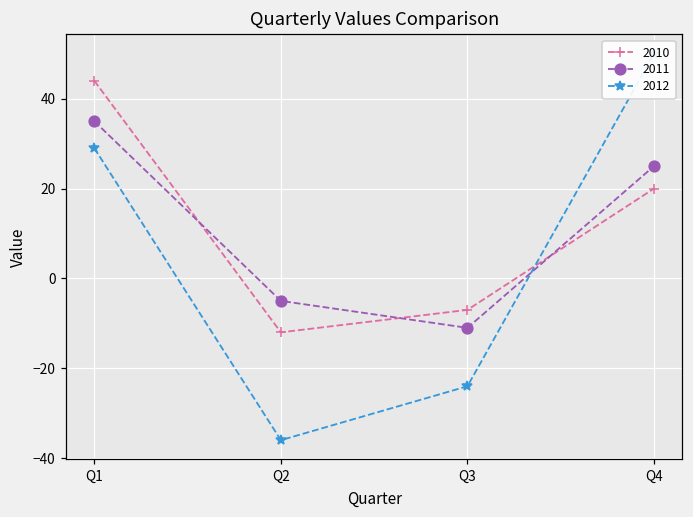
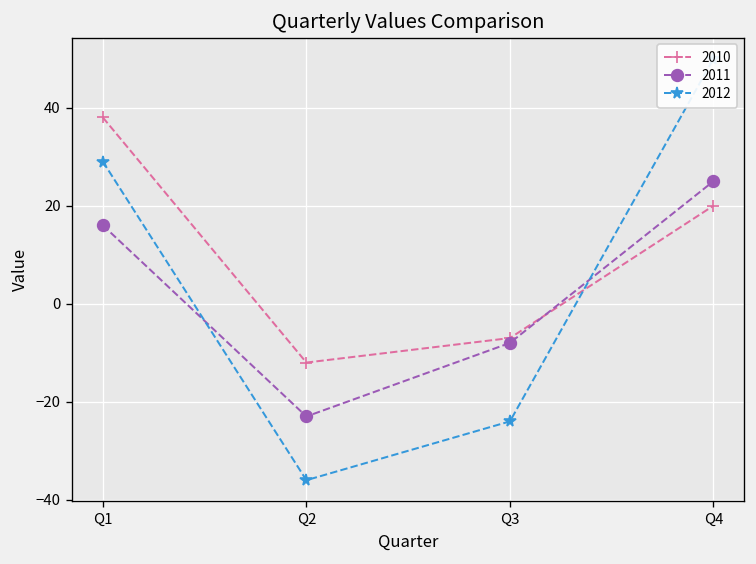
2010, Q1: 44 -> 38
2011, Q1: 35 -> 16
2011, Q2: -5 -> -23
2011, Q3: -11 -> -8
